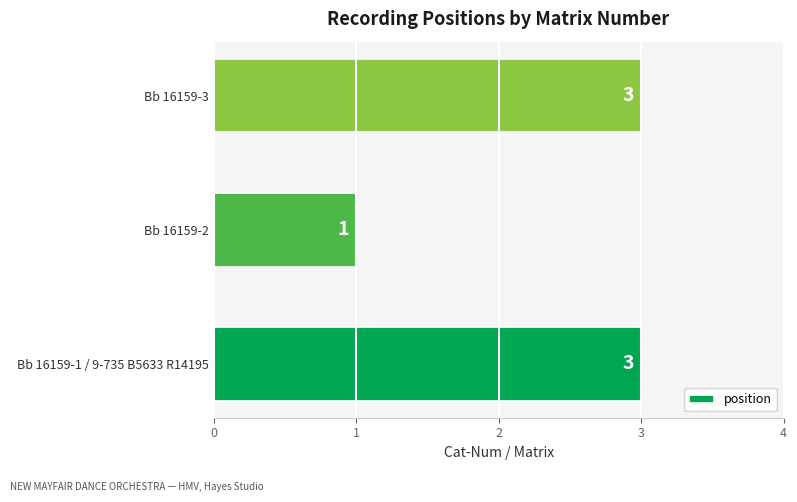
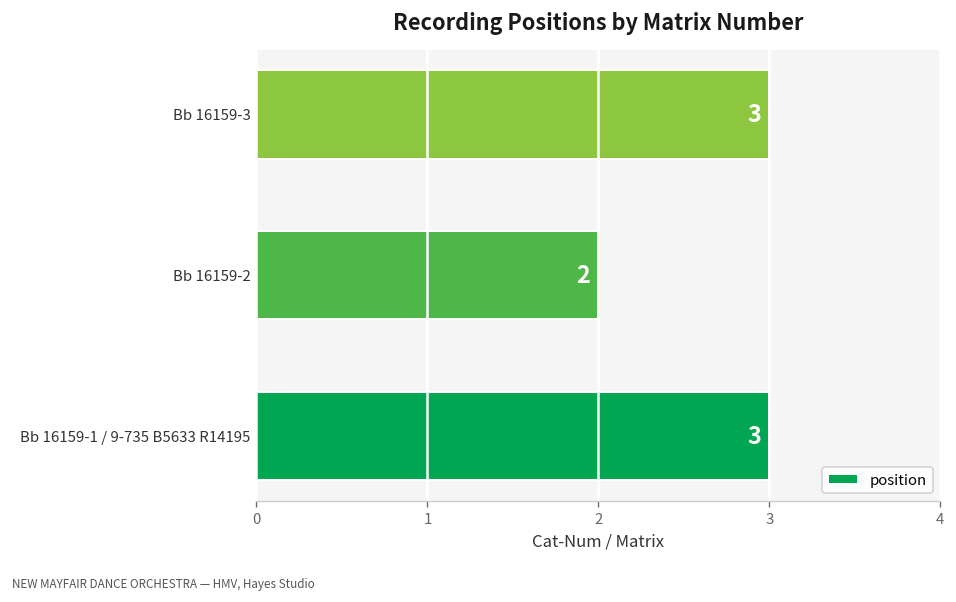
Bb 16159-2: 1 -> 2
